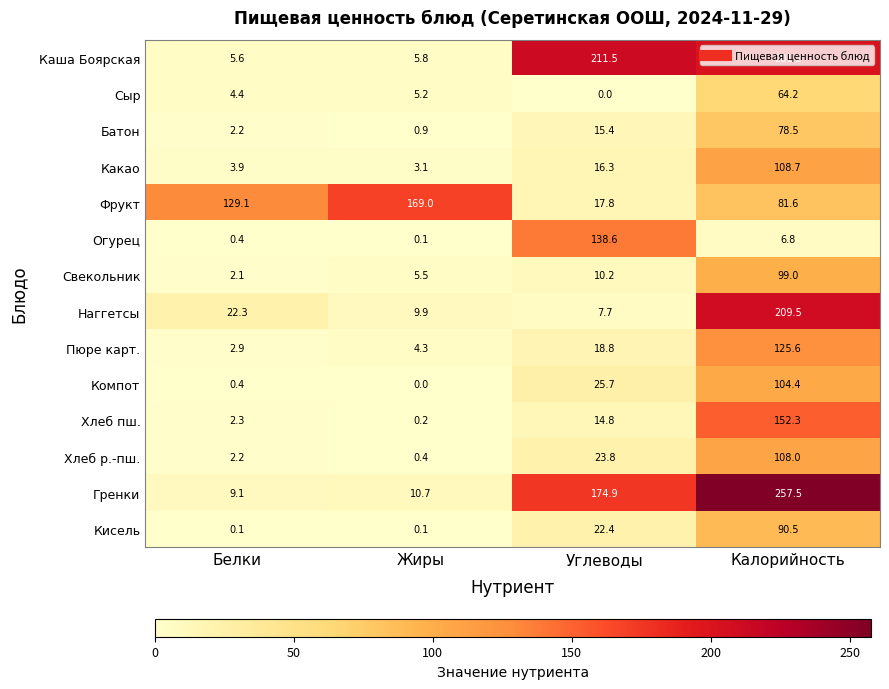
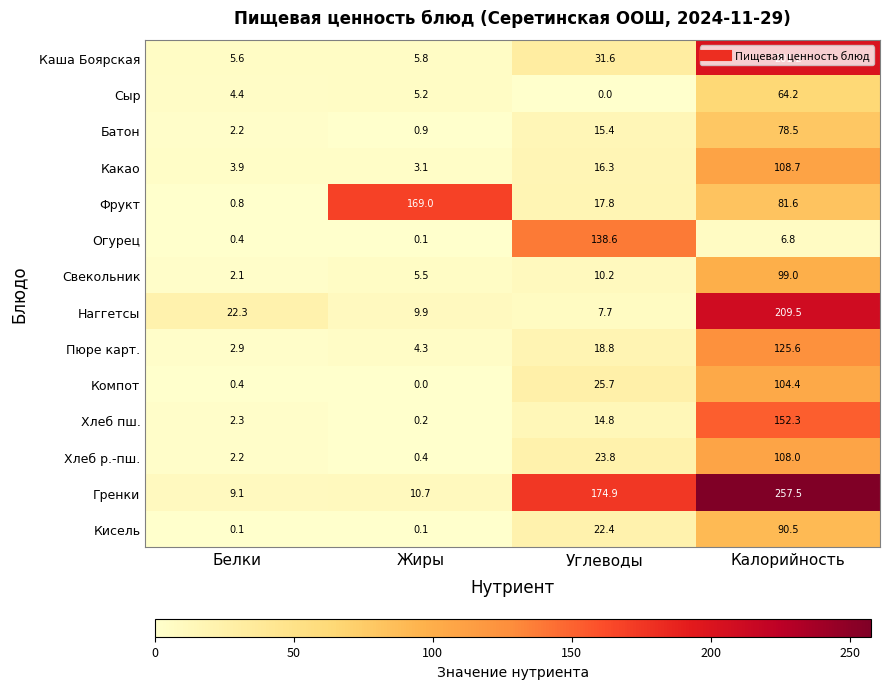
Каша Боярская, Углеводы: 211.5 -> 31.6
Фрукт, Белки: 129.1 -> 0.8
